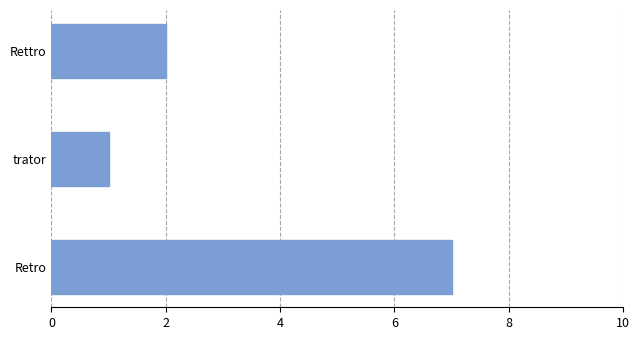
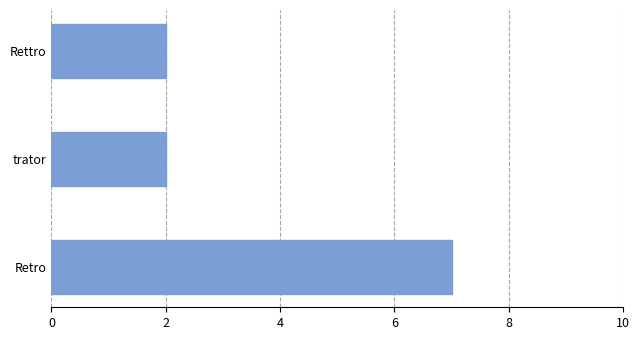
trator: 1 -> 2
